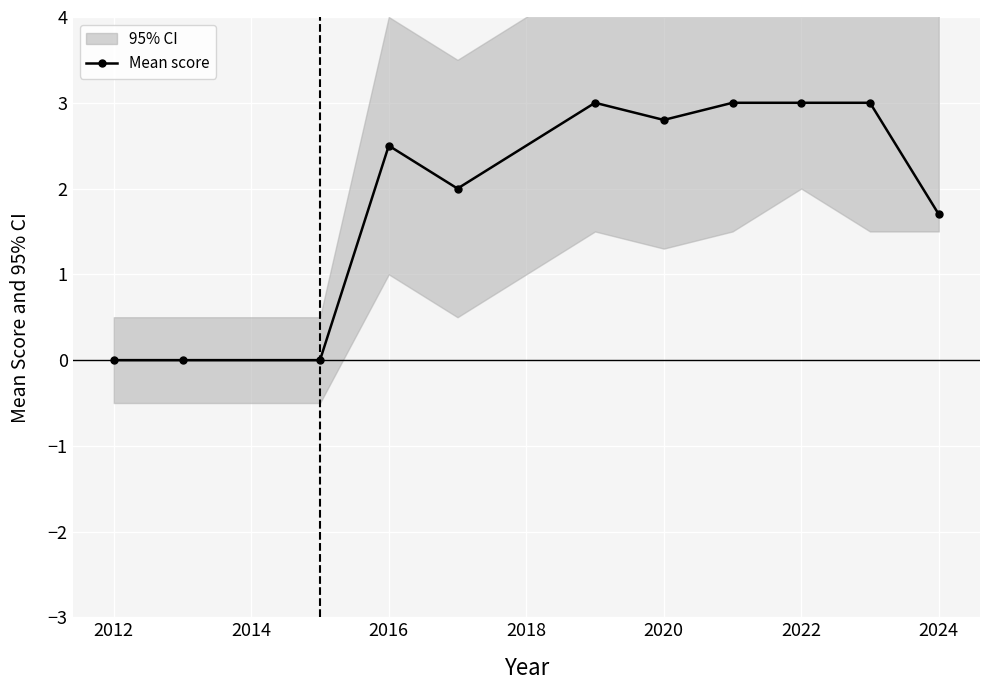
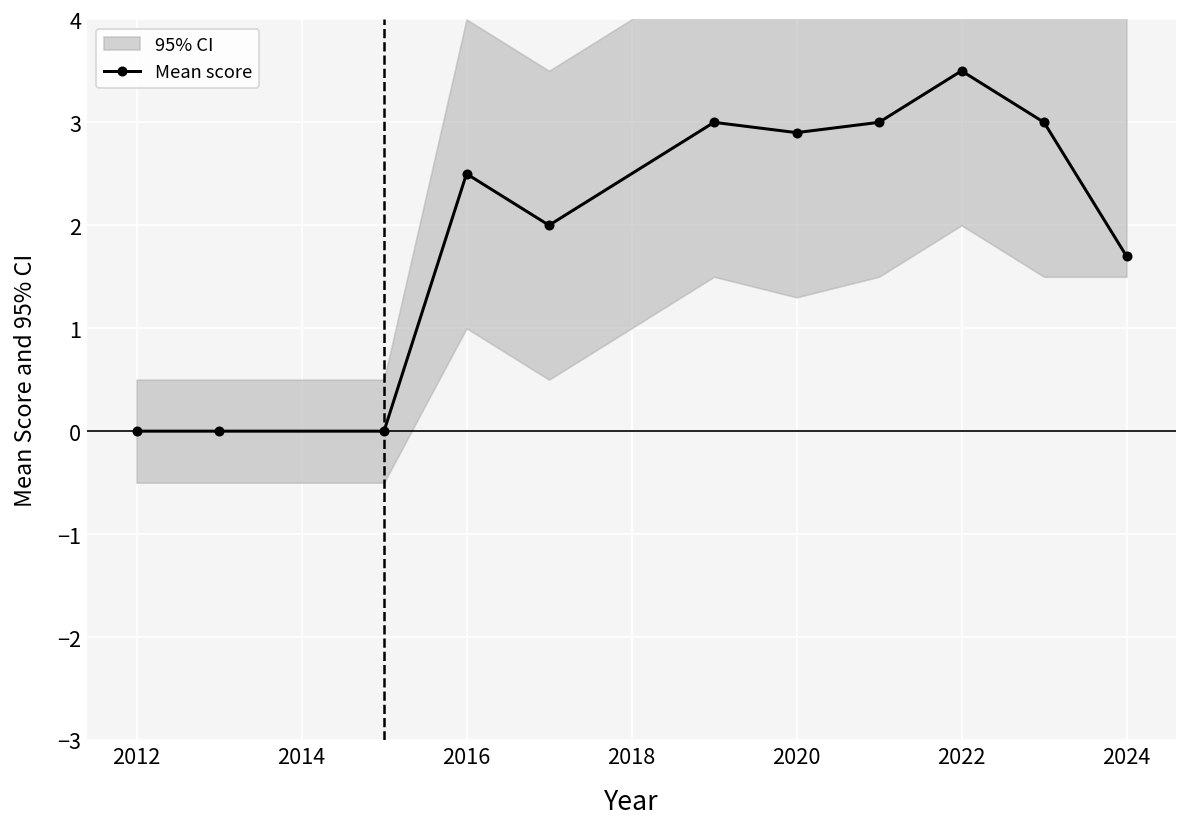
Mean score, 2020: 2.8 -> 2.9
Mean score, 2022: 3.0 -> 3.5
